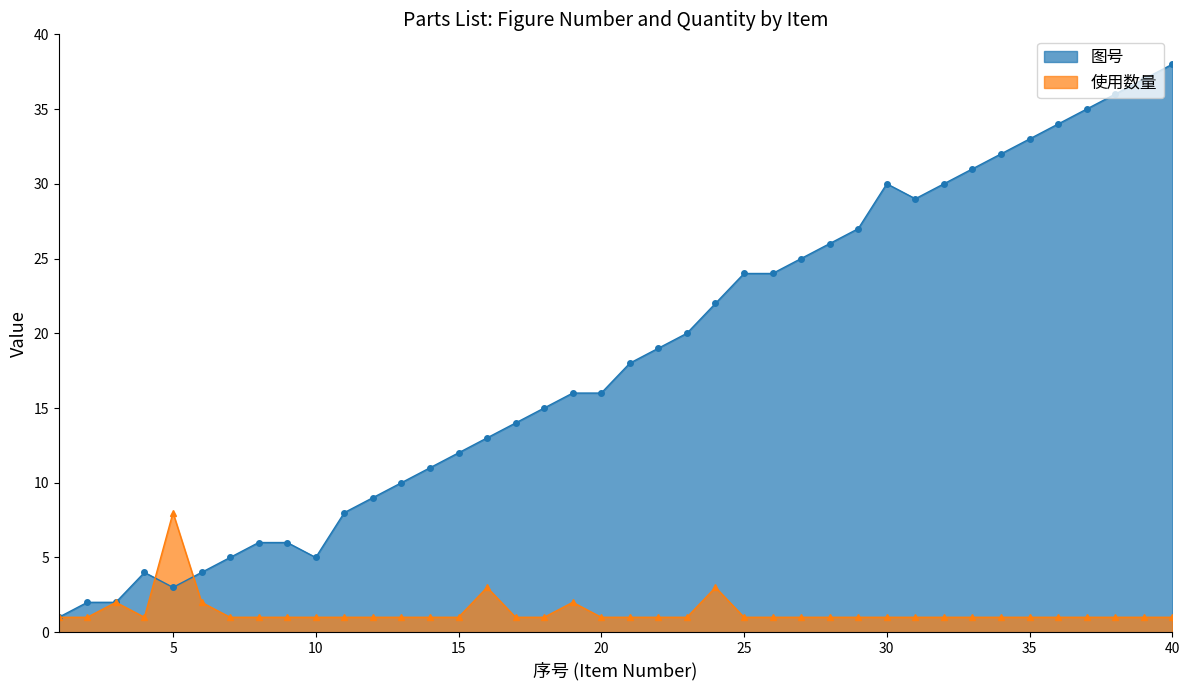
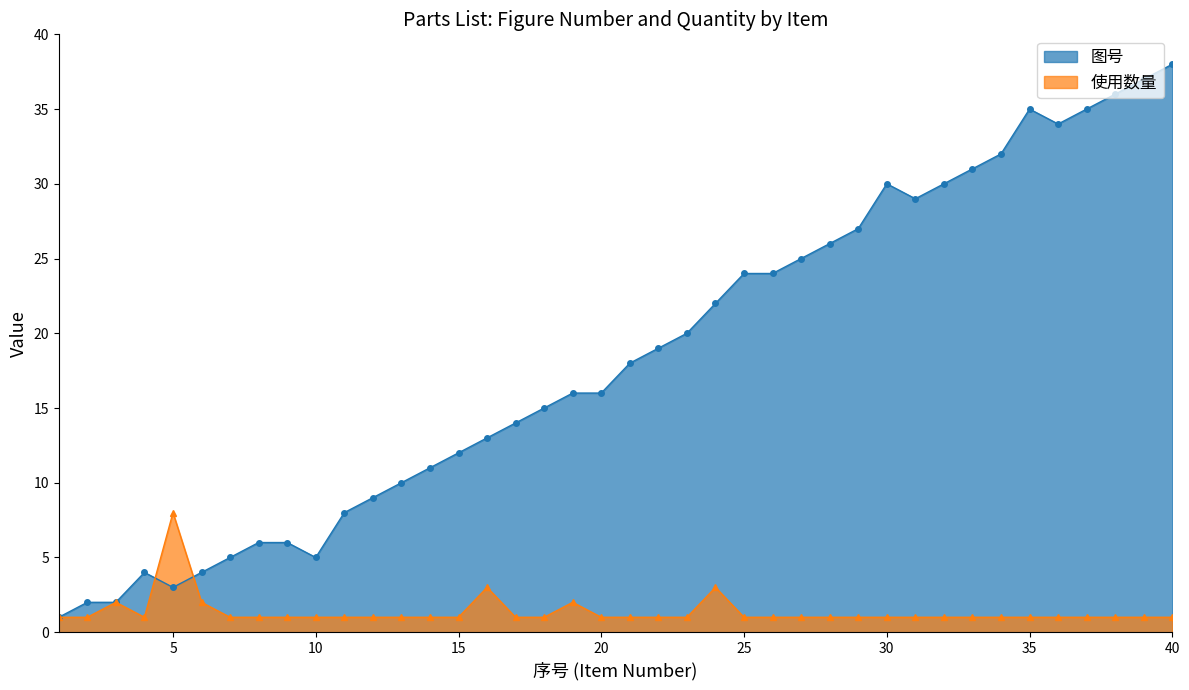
图号, 35: 33 -> 35
